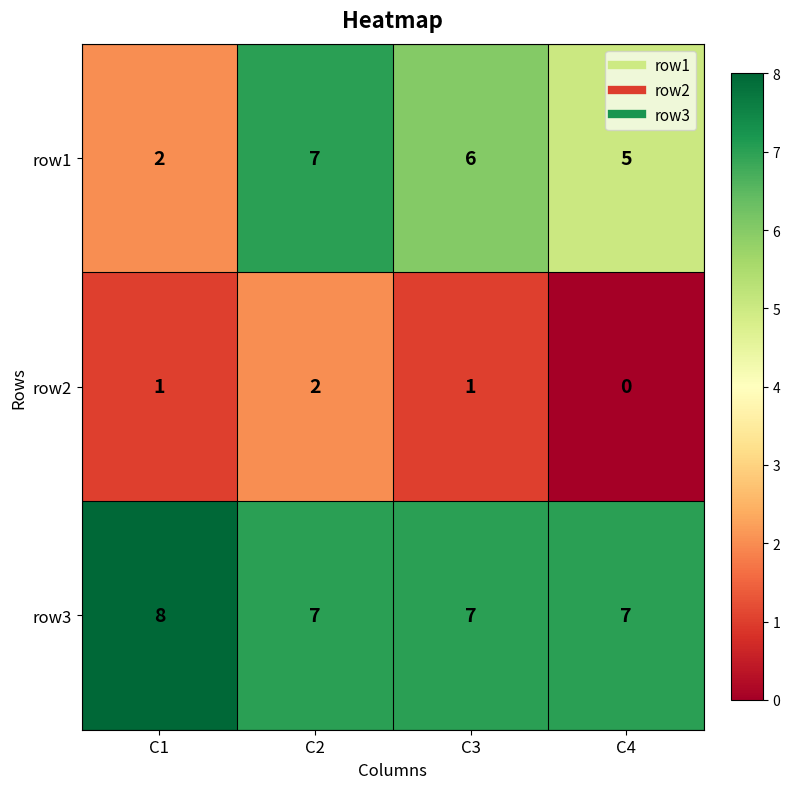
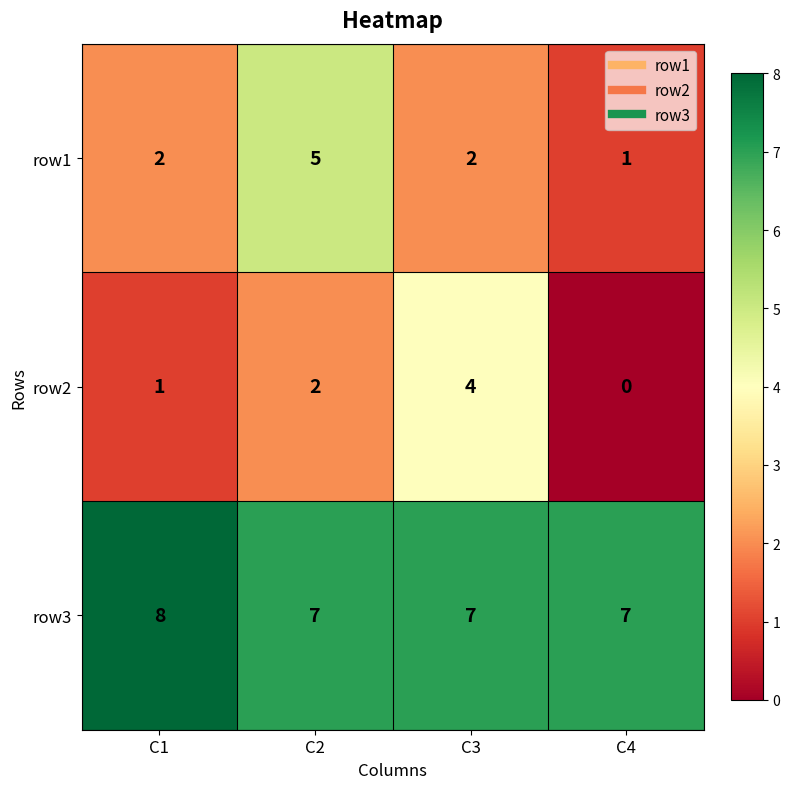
row1, C2: 7 -> 5
row1, C3: 6 -> 2
row1, C4: 5 -> 1
row2, C3: 1 -> 4
